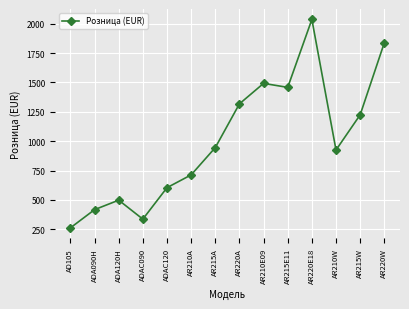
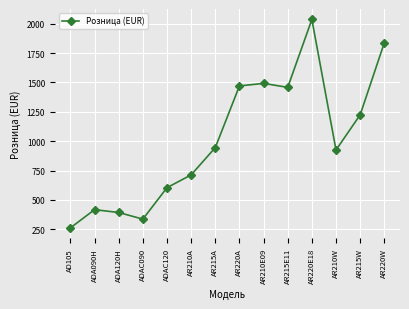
ADA120H: 500 -> 390
AR220A: 1320 -> 1470
